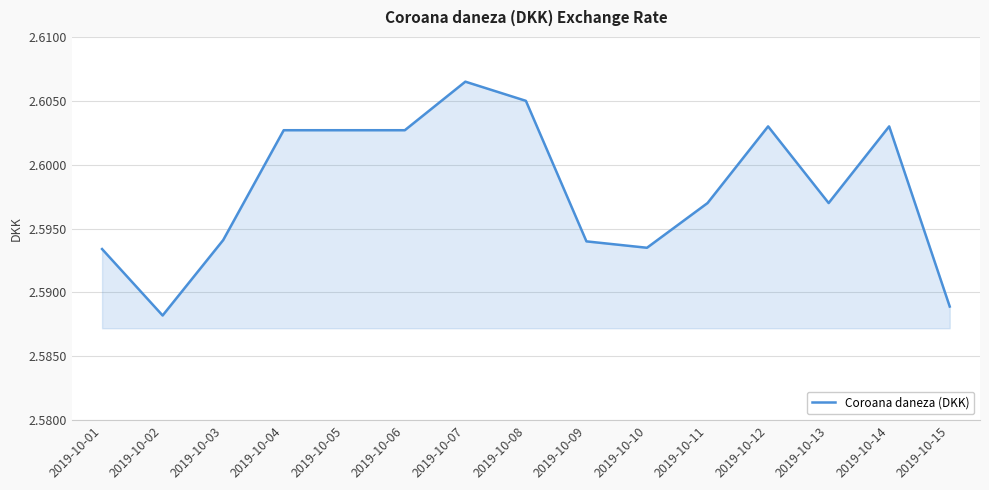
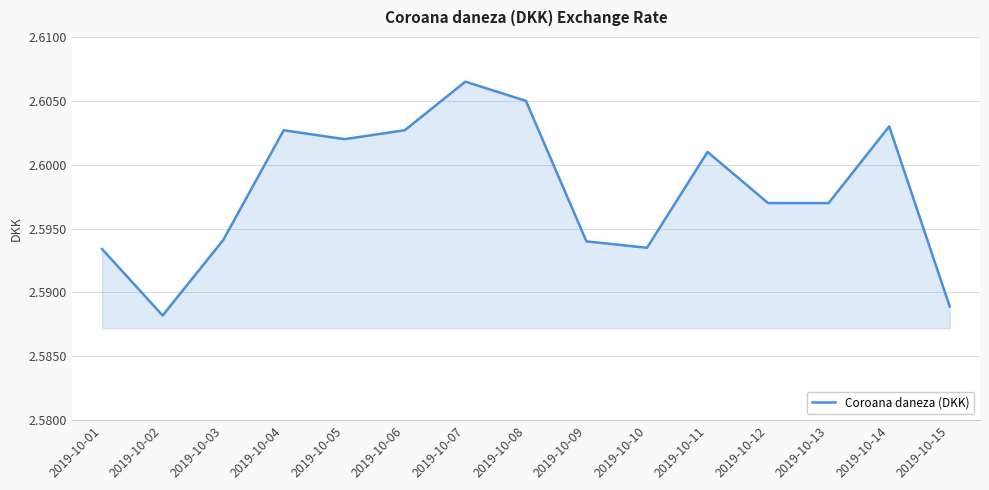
2019-10-05: 2.6027 -> 2.6020
2019-10-11: 2.597 -> 2.601
2019-10-12: 2.603 -> 2.597
